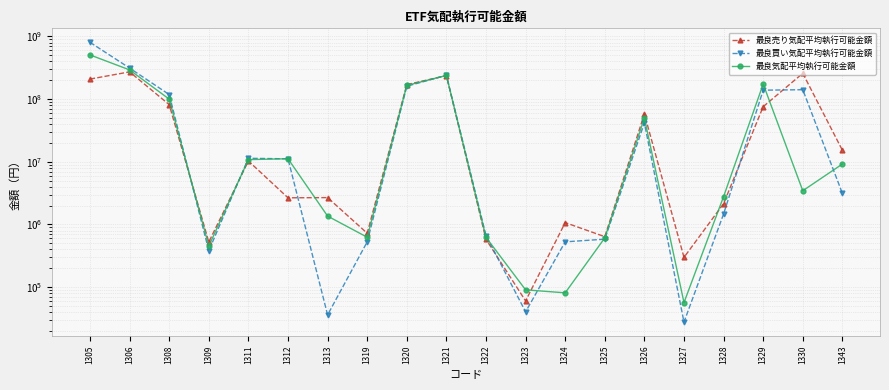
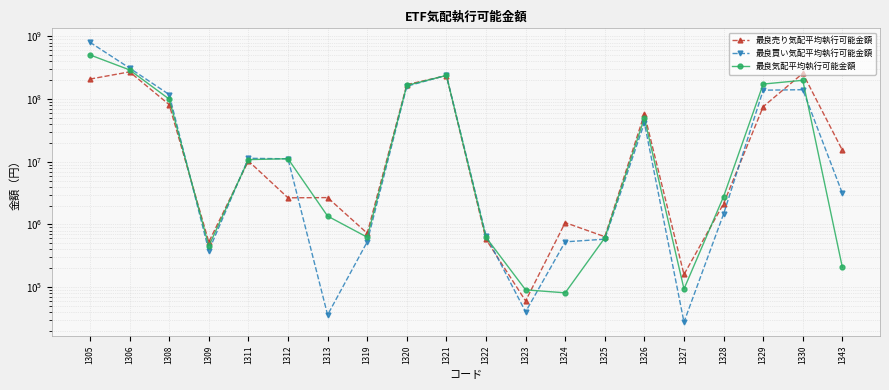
最良売り気配平均執行可能金額, 1327: 300000 -> 160000
最良気配平均執行可能金額, 1327: 60000 -> 90000
最良気配平均執行可能金額, 1330: 3000000 -> 200000000
最良気配平均執行可能金額, 1343: 9000000 -> 210000
